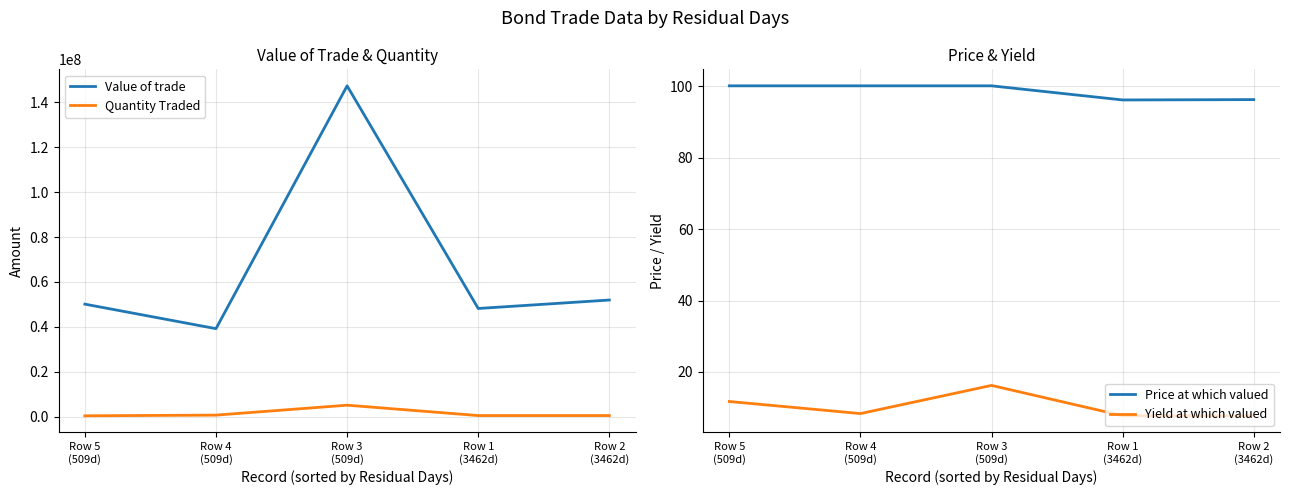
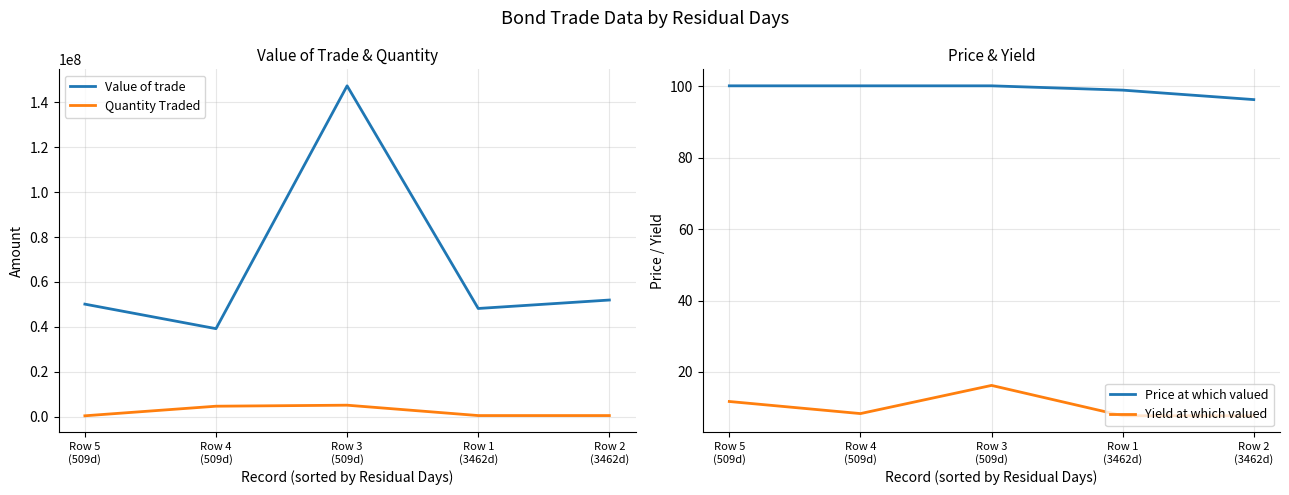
Value of Trade & Quantity, Quantity Traded, Row 4 (509d): 1000000 -> 5000000
Price & Yield, Price at which valued, Row 1 (3462d): 96 -> 99
